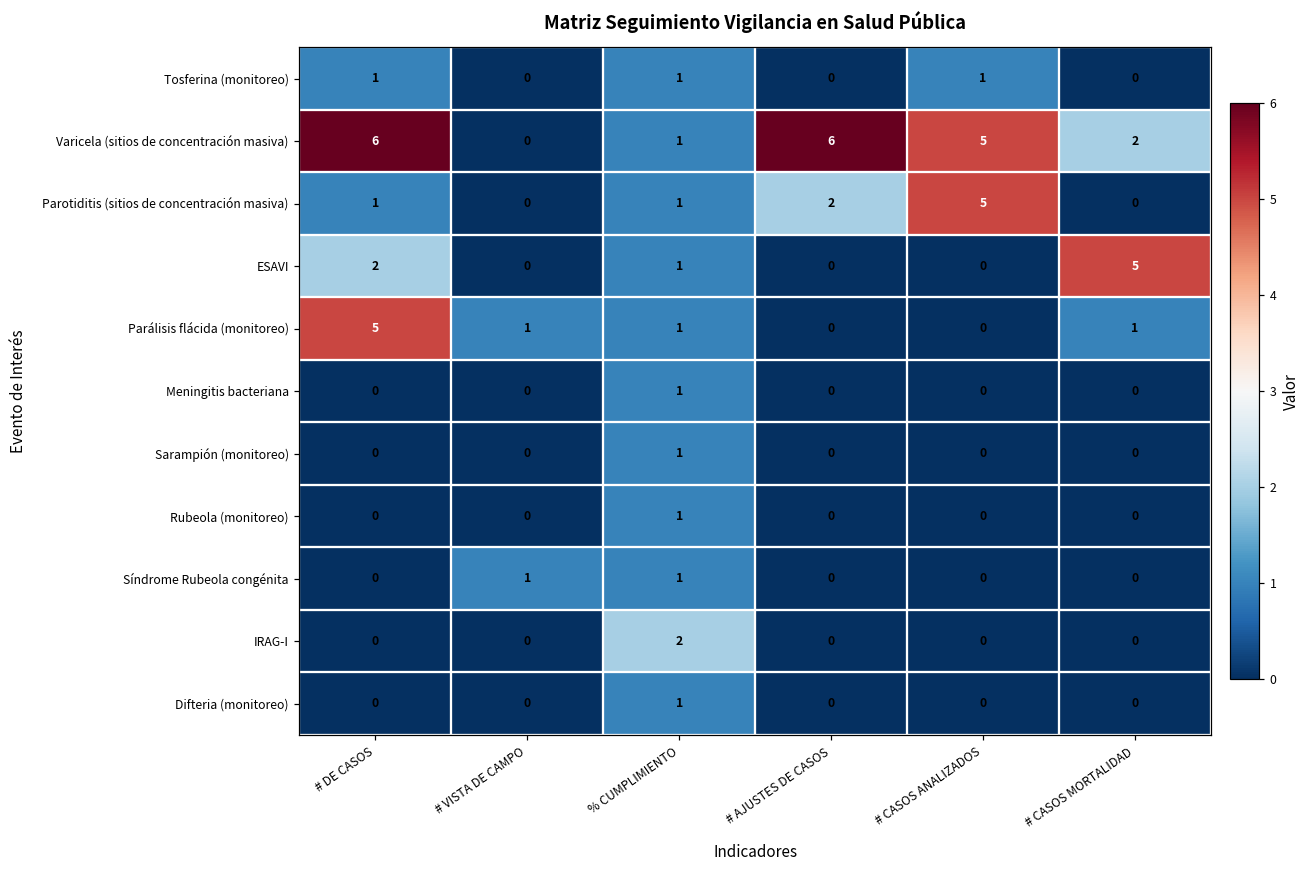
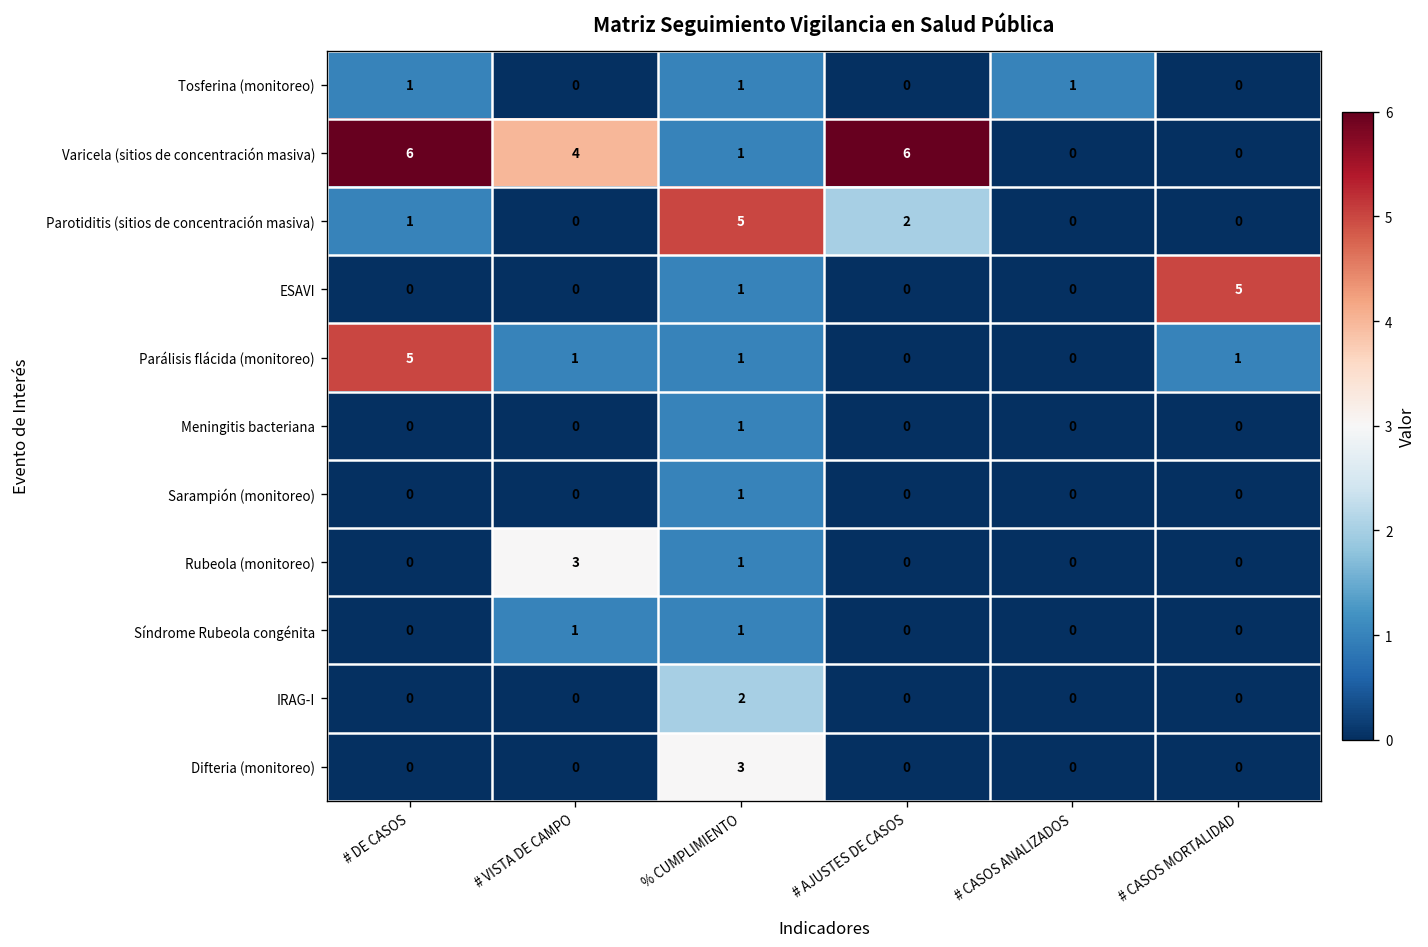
Varicela (sitios de concentración masiva), # VISTA DE CAMPO: 0 -> 4
Varicela (sitios de concentración masiva), # CASOS ANALIZADOS: 5 -> 0
Varicela (sitios de concentración masiva), # CASOS MORTALIDAD: 2 -> 0
Parotiditis (sitios de concentración masiva), % CUMPLIMIENTO: 1 -> 5
Parotiditis (sitios de concentración masiva), # CASOS ANALIZADOS: 5 -> 0
ESAVI, # DE CASOS: 2 -> 0
Rubeola (monitoreo), # VISTA DE CAMPO: 0 -> 3
Difteria (monitoreo), % CUMPLIMIENTO: 1 -> 3
